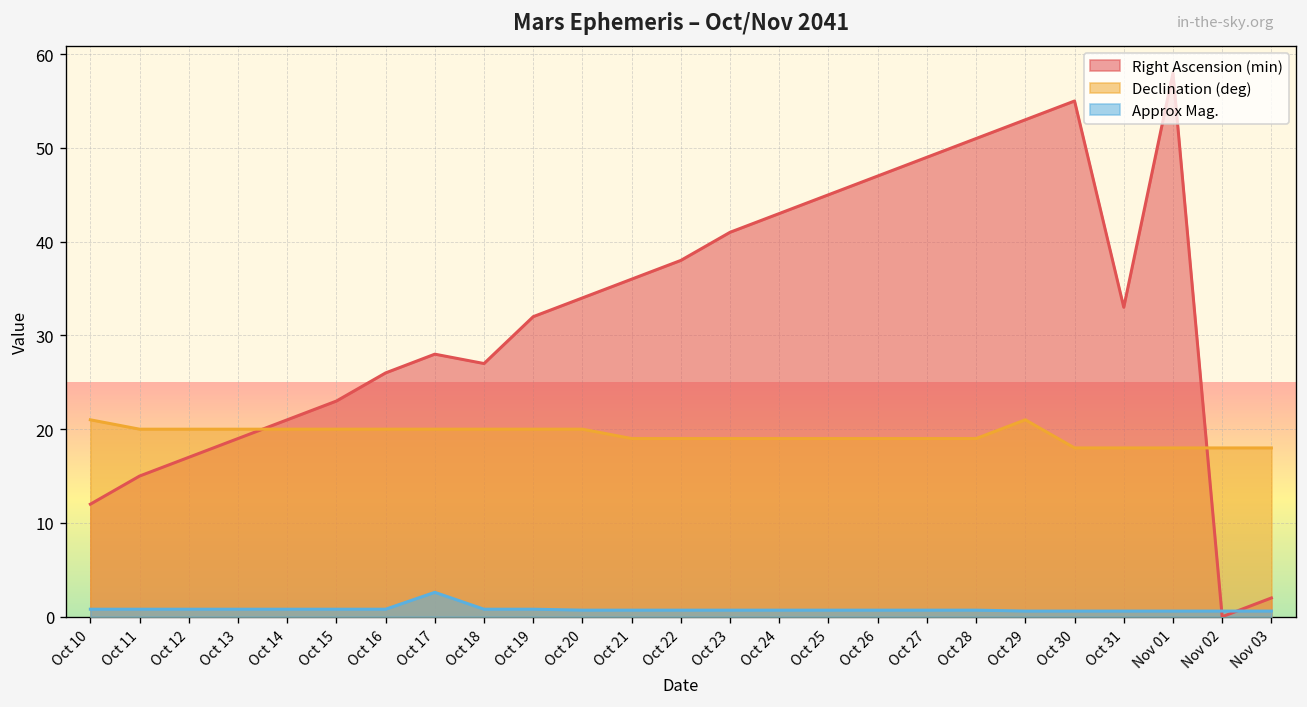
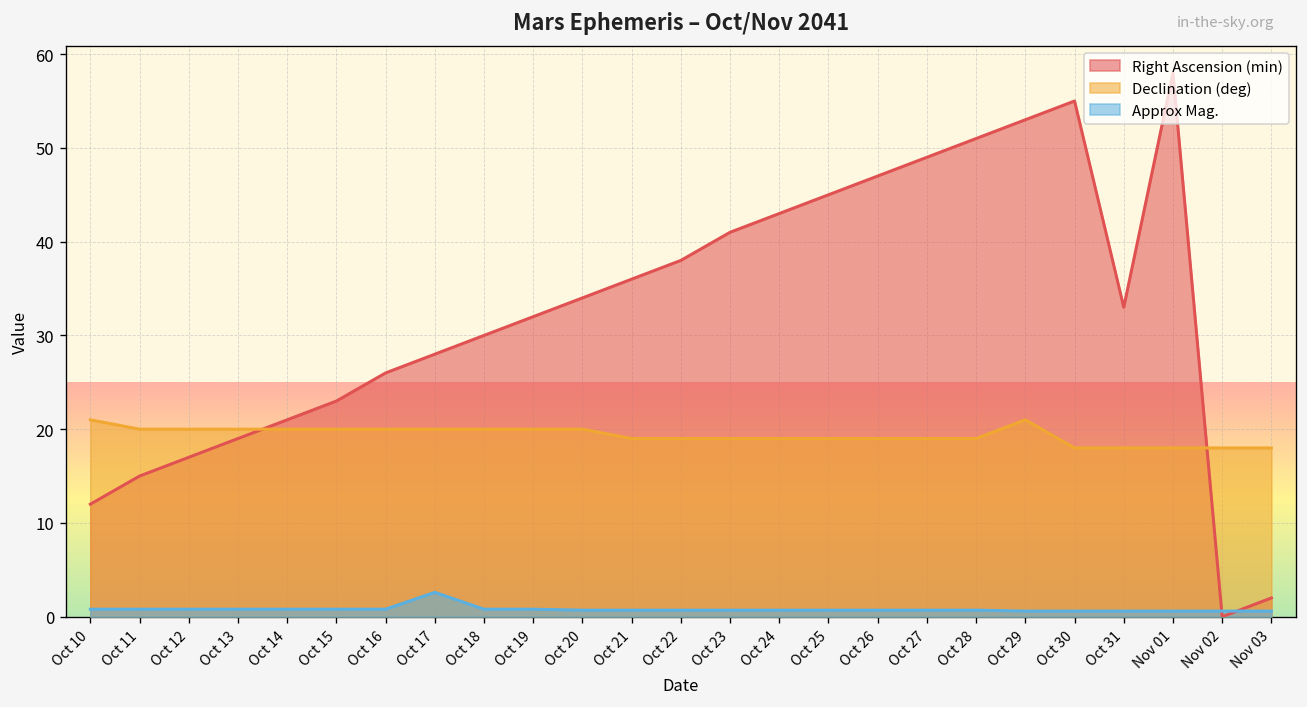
Right Ascension (min), Oct 18: 27 -> 30
